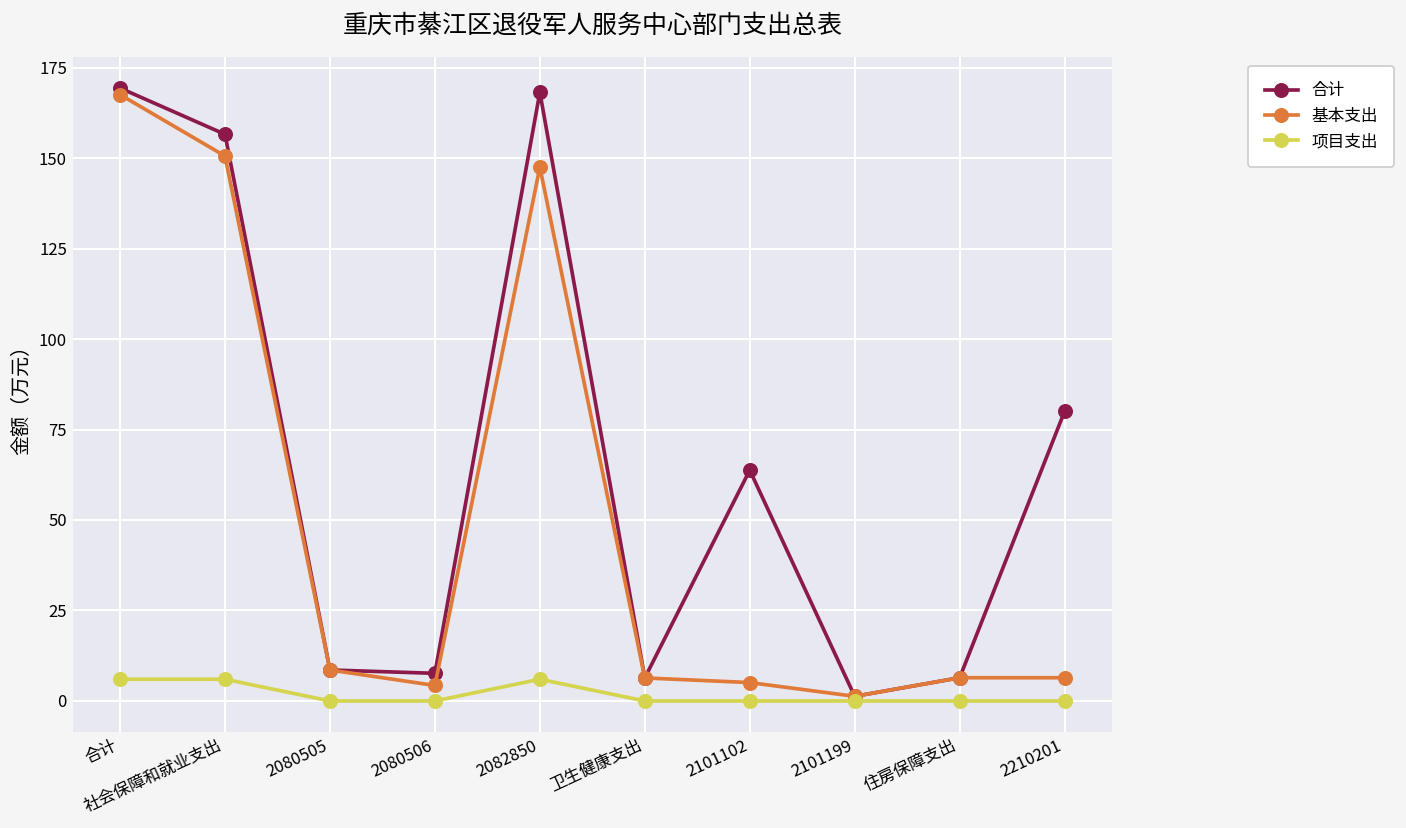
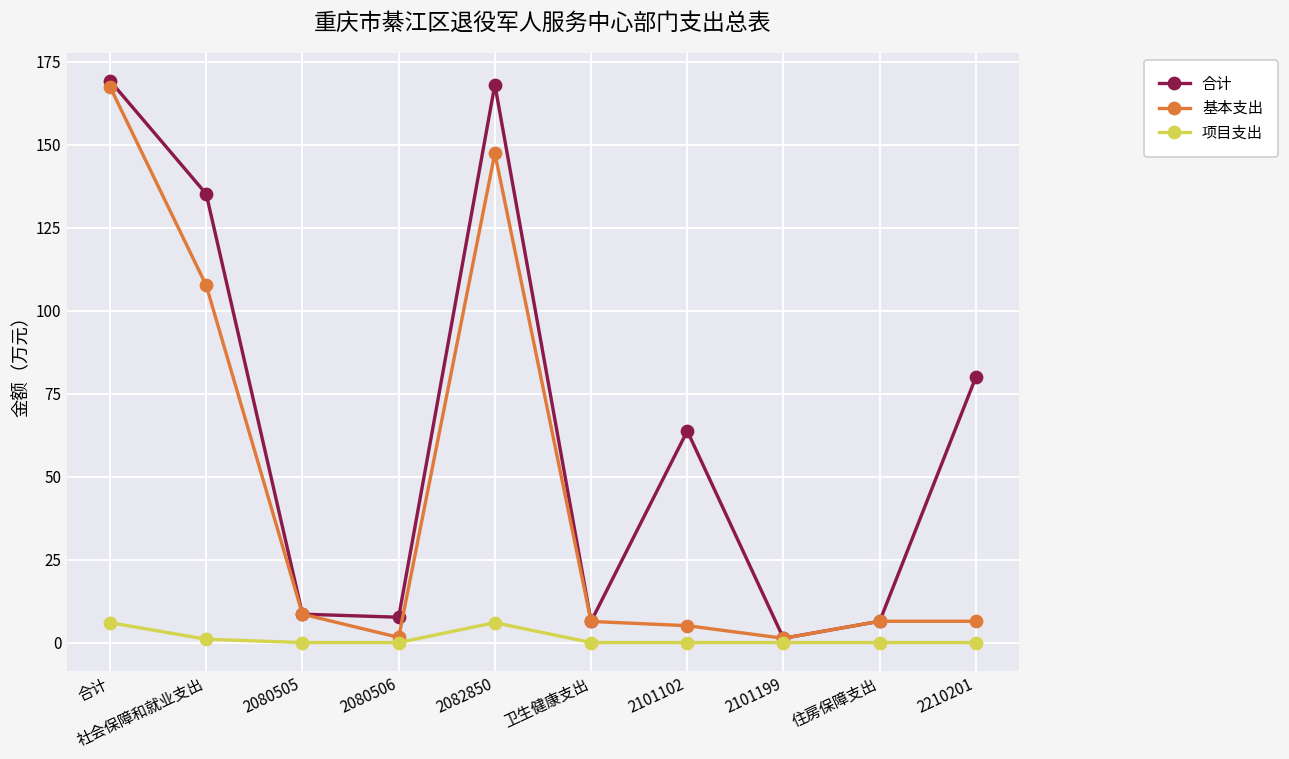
合计, 社会保障和就业支出: 157 -> 135
基本支出, 社会保障和就业支出: 151 -> 108
项目支出, 社会保障和就业支出: 6 -> 1
基本支出, 2080506: 4 -> 2
